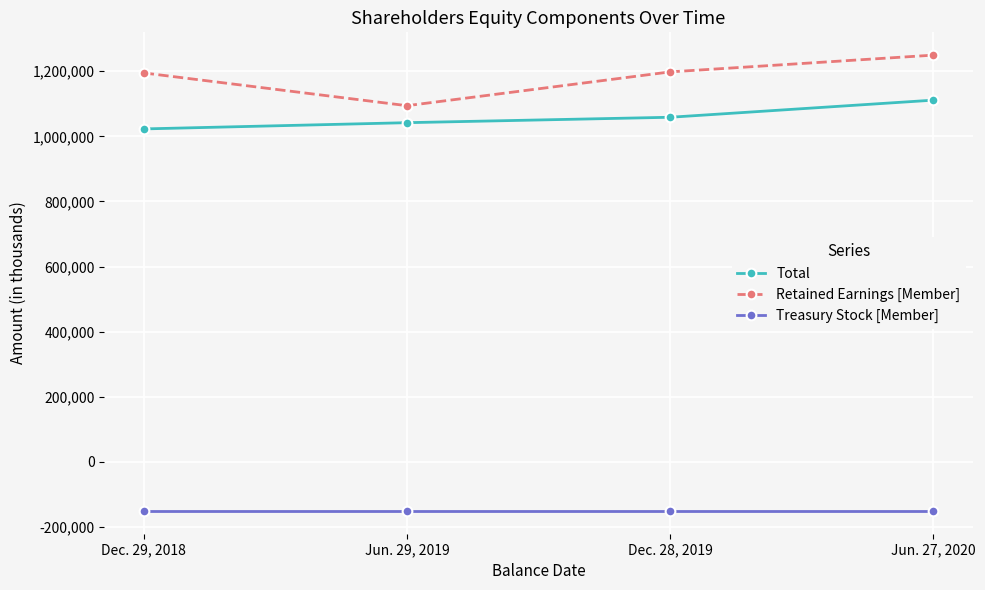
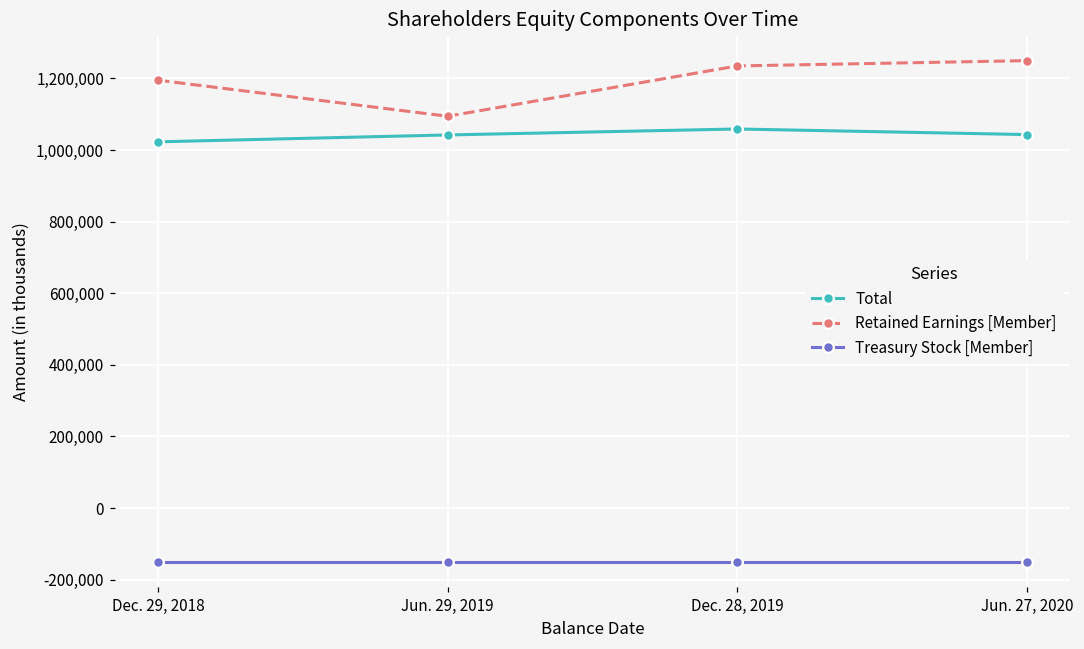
Retained Earnings [Member], Dec. 28, 2019: 1,200,000 -> 1,230,000
Total, Jun. 27, 2020: 1,110,000 -> 1,040,000
